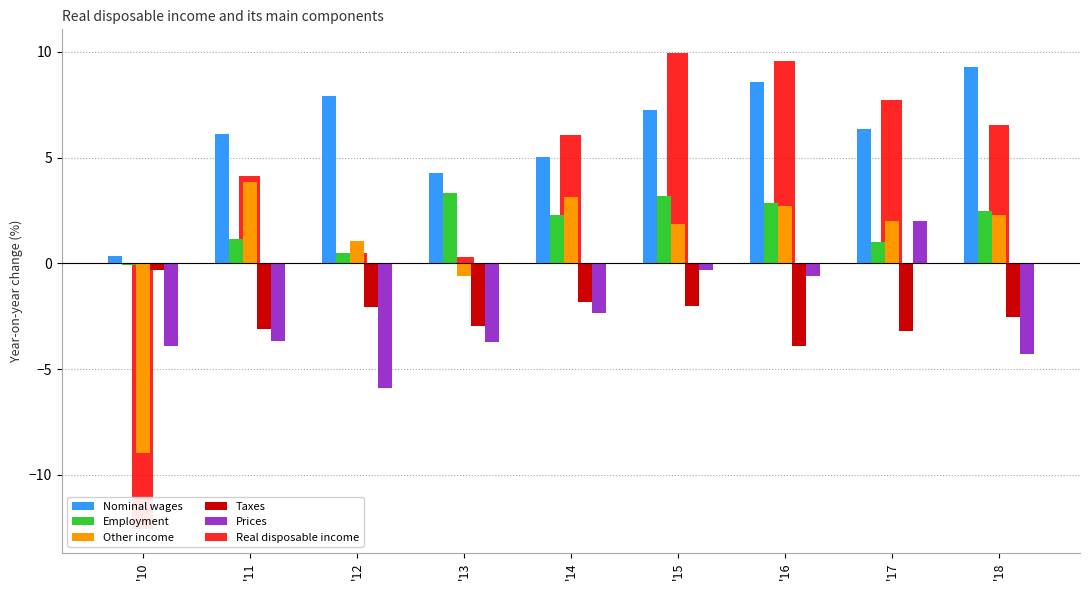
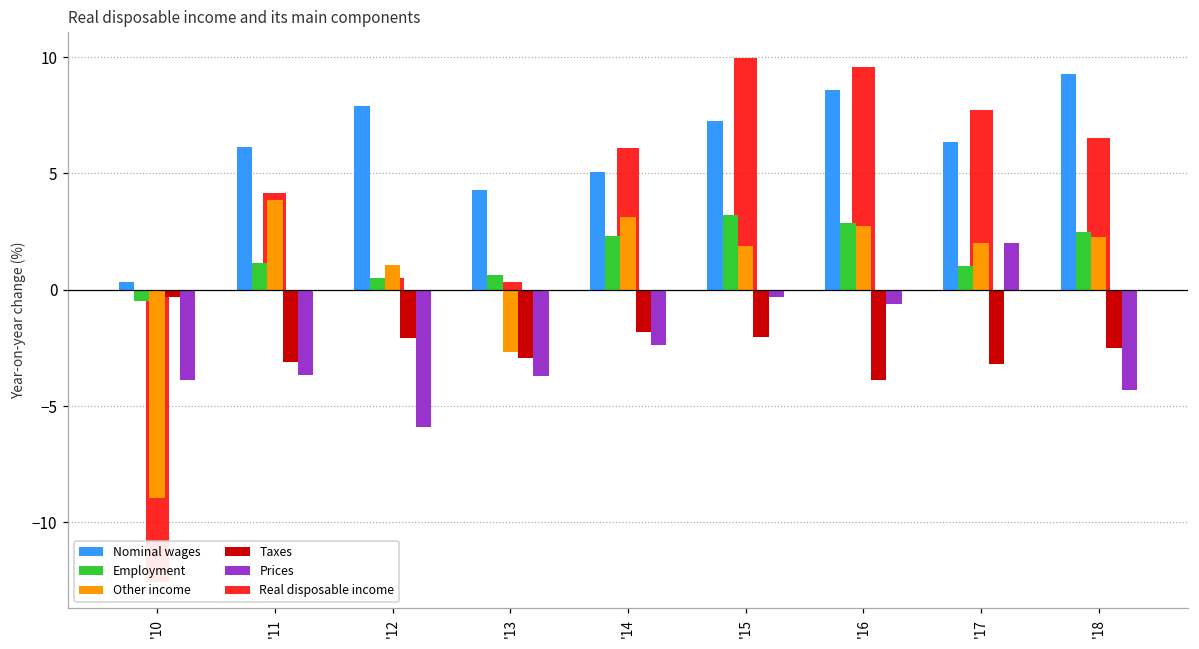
Employment, '10: -0.1 -> -0.5
Employment, '13: 3.3 -> 0.6
Other income, '13: -0.6 -> -2.7
